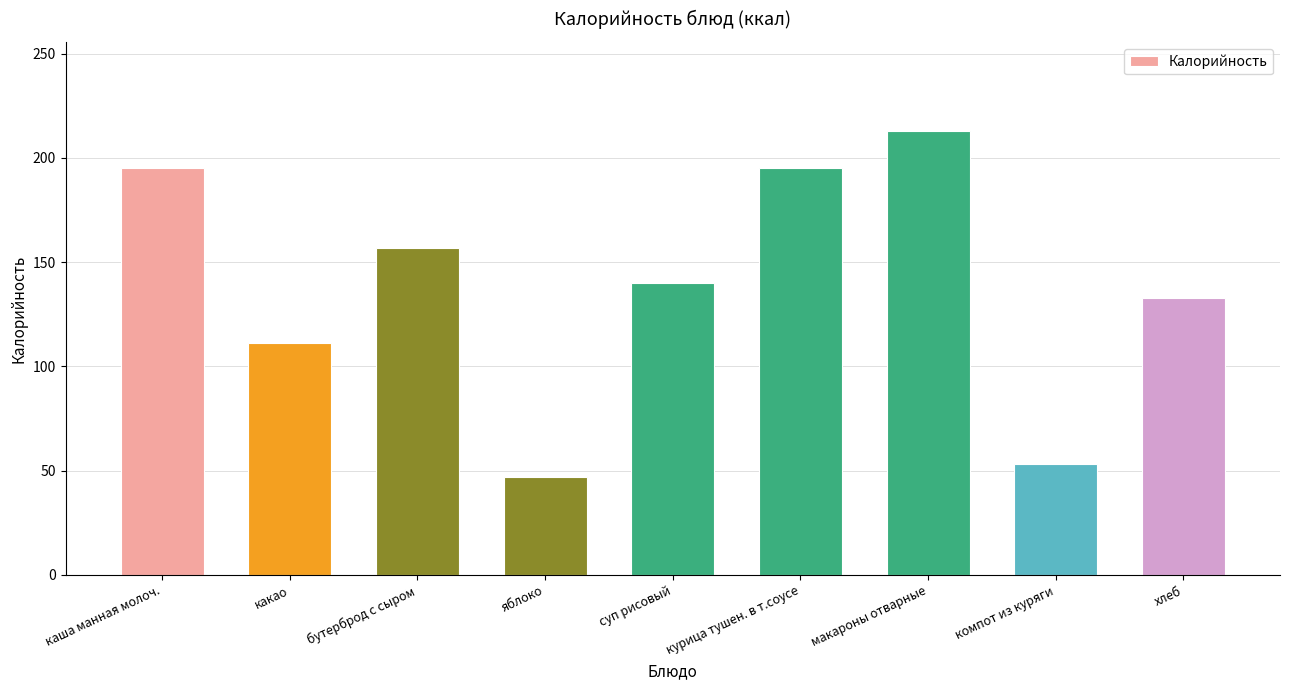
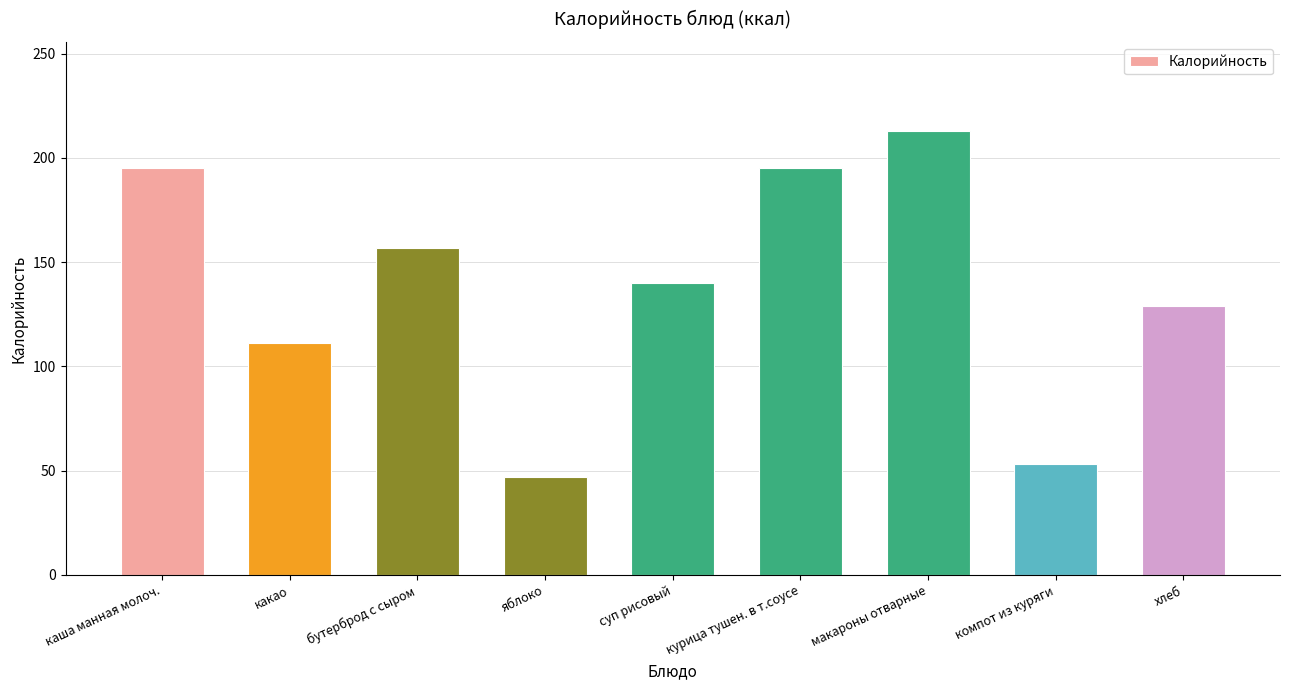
хлеб: 133 -> 129
